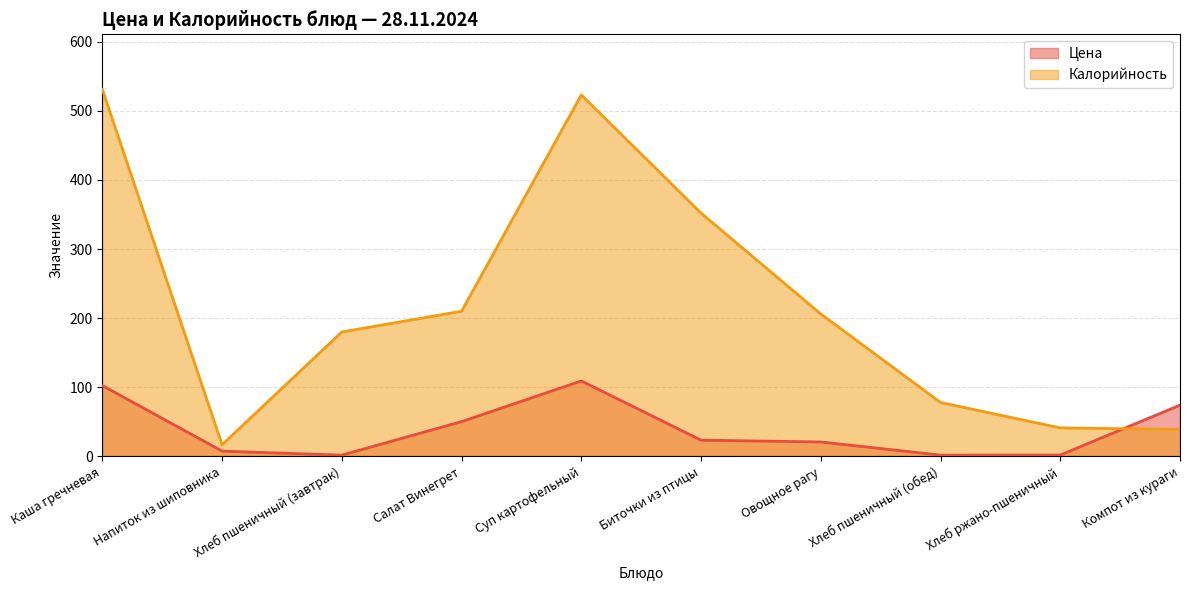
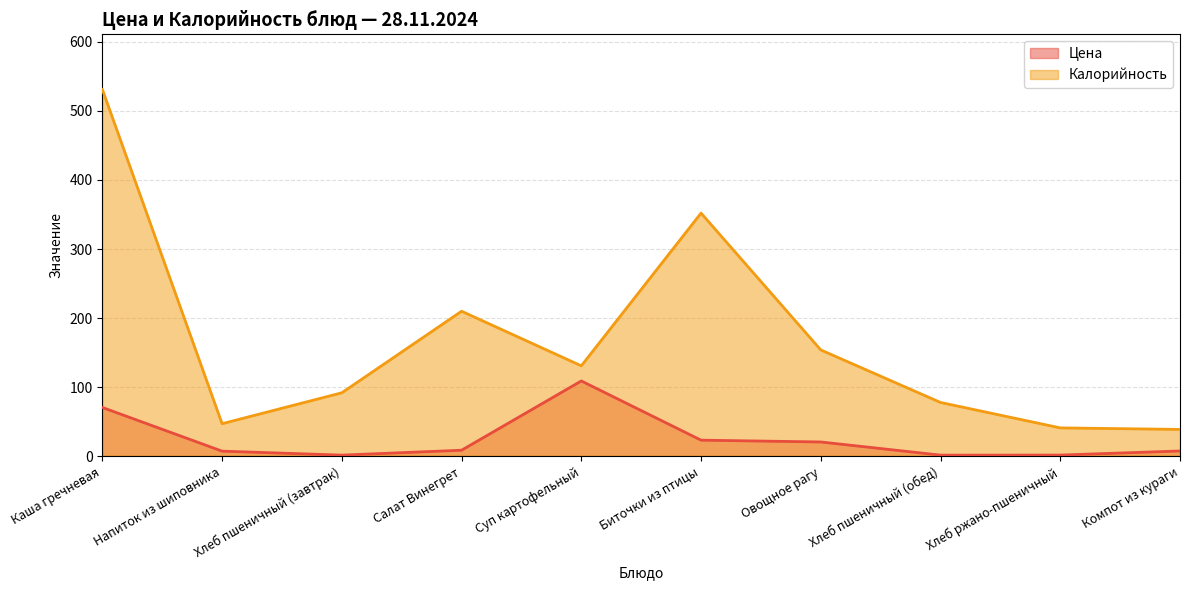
Цена, Каша гречневая: 100 -> 70
Калорийность, Напиток из шиповника: 20 -> 50
Калорийность, Хлеб пшеничный (завтрак): 180 -> 90
Цена, Салат Винегрет: 50 -> 10
Калорийность, Суп картофельный: 520 -> 130
Калорийность, Овощное рагу: 210 -> 150
Цена, Компот из кураги: 70 -> 10
